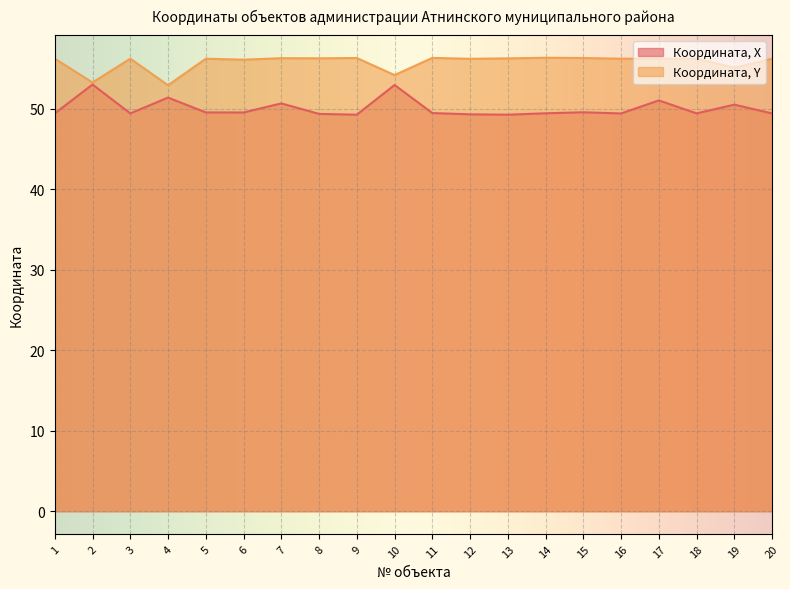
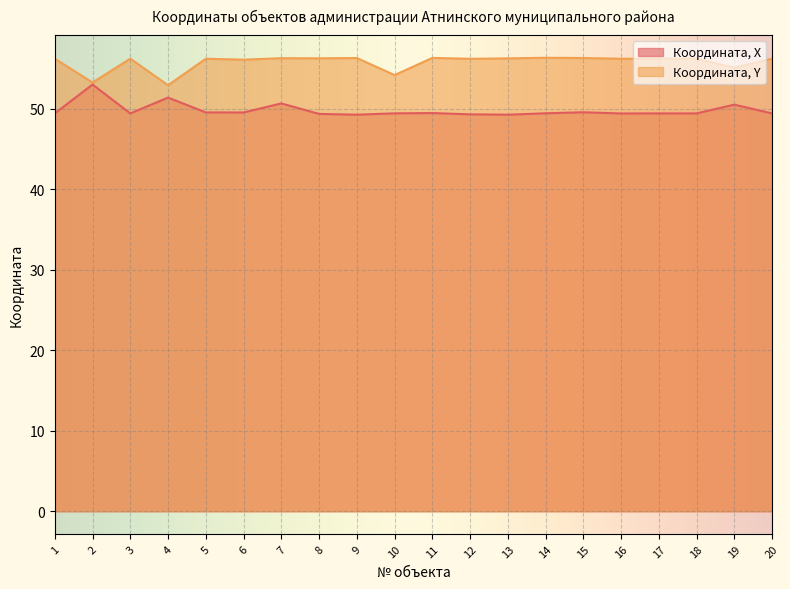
Координата, X, 10: 53 -> 49
Координата, X, 17: 51 -> 49
